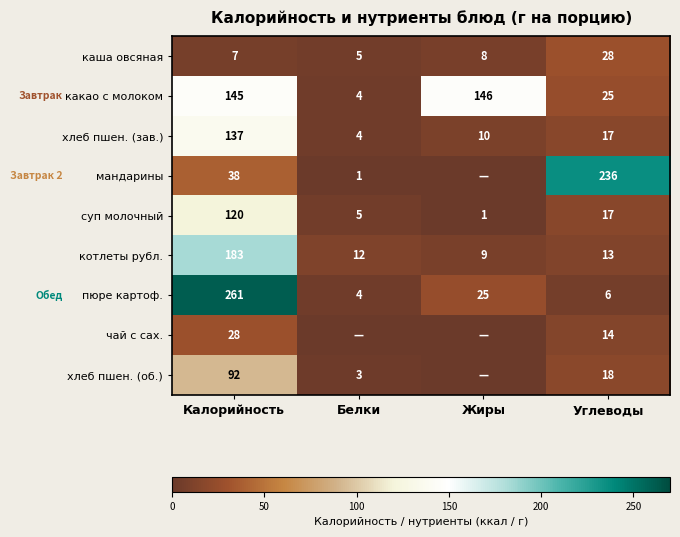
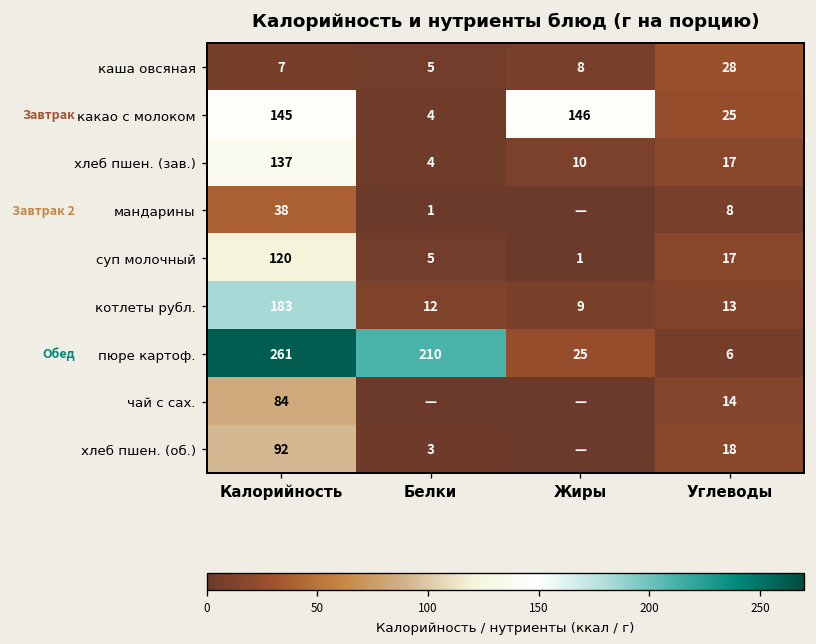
мандарины, Углеводы: 236 -> 8
пюре картоф., Белки: 4 -> 210
чай с сах., Калорийность: 28 -> 84
